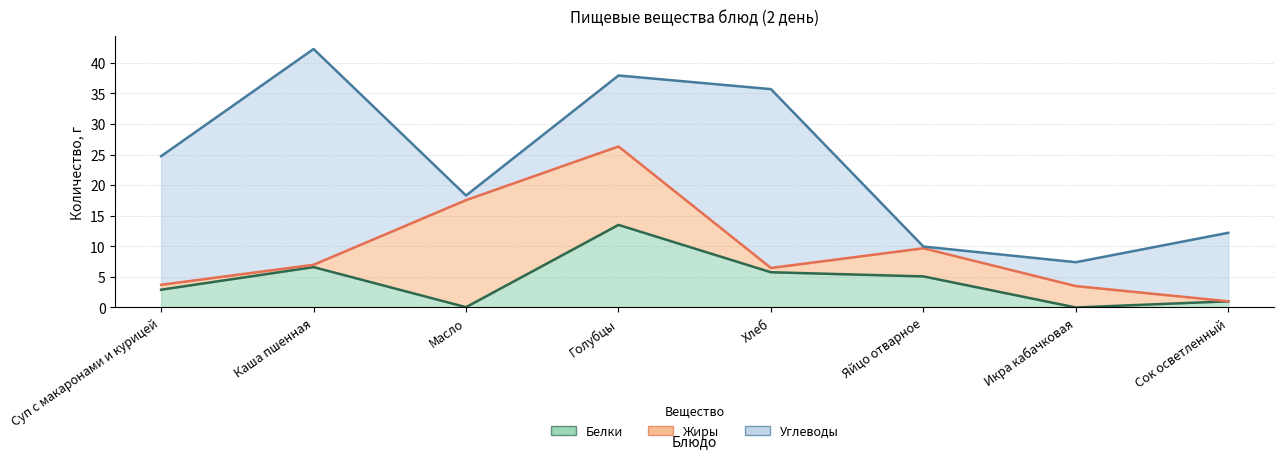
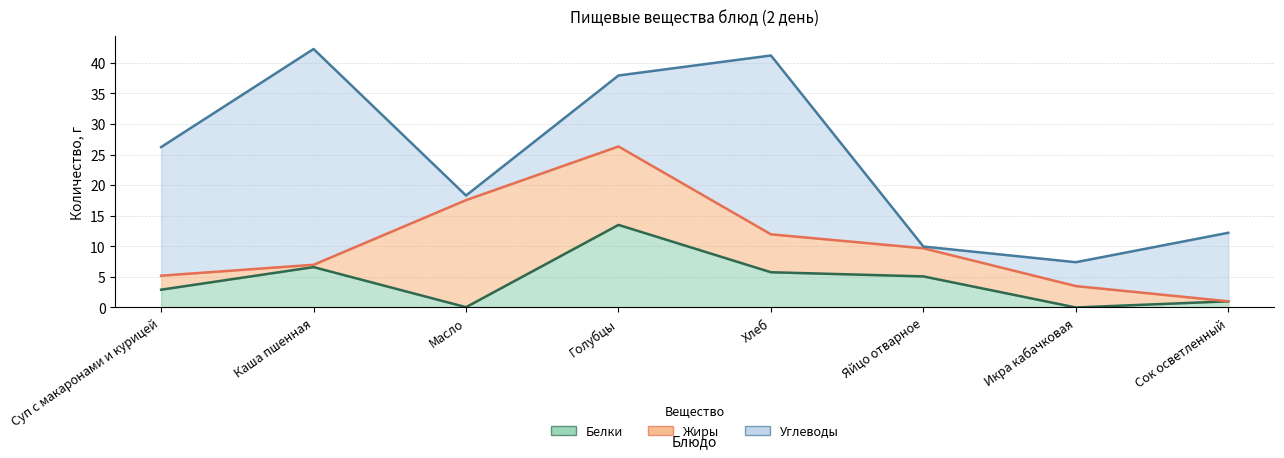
Жиры, Суп с макаронами и курицей: 1 -> 2
Жиры, Хлеб: 1 -> 6
